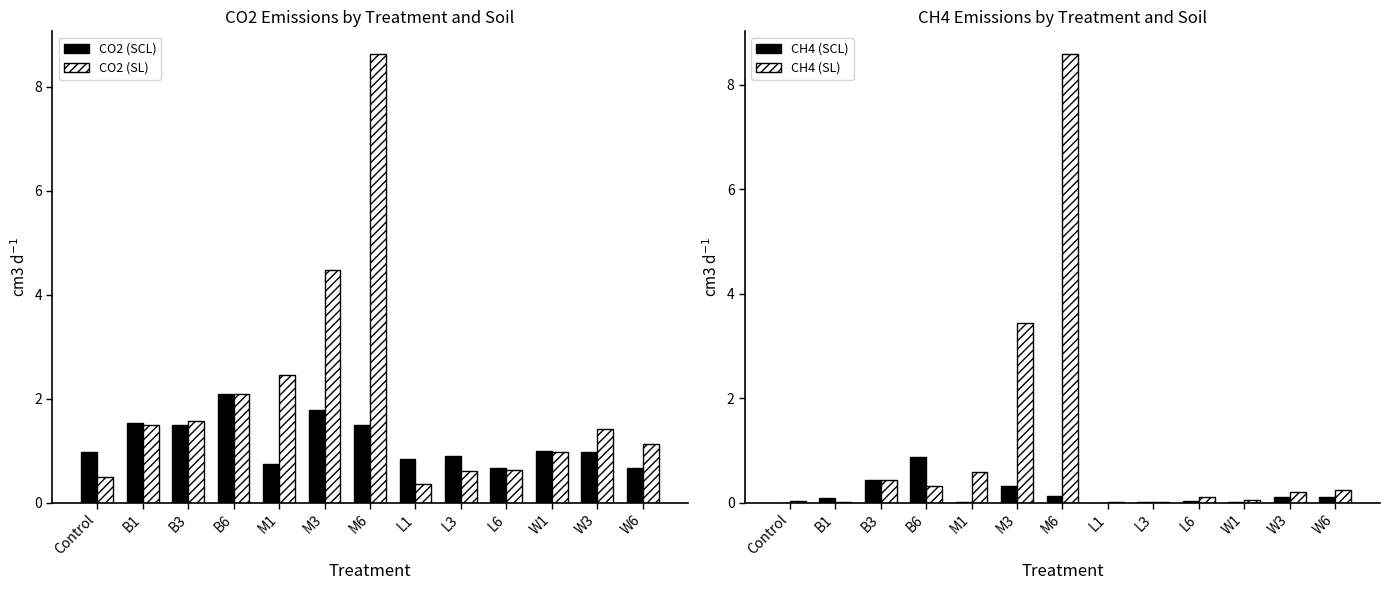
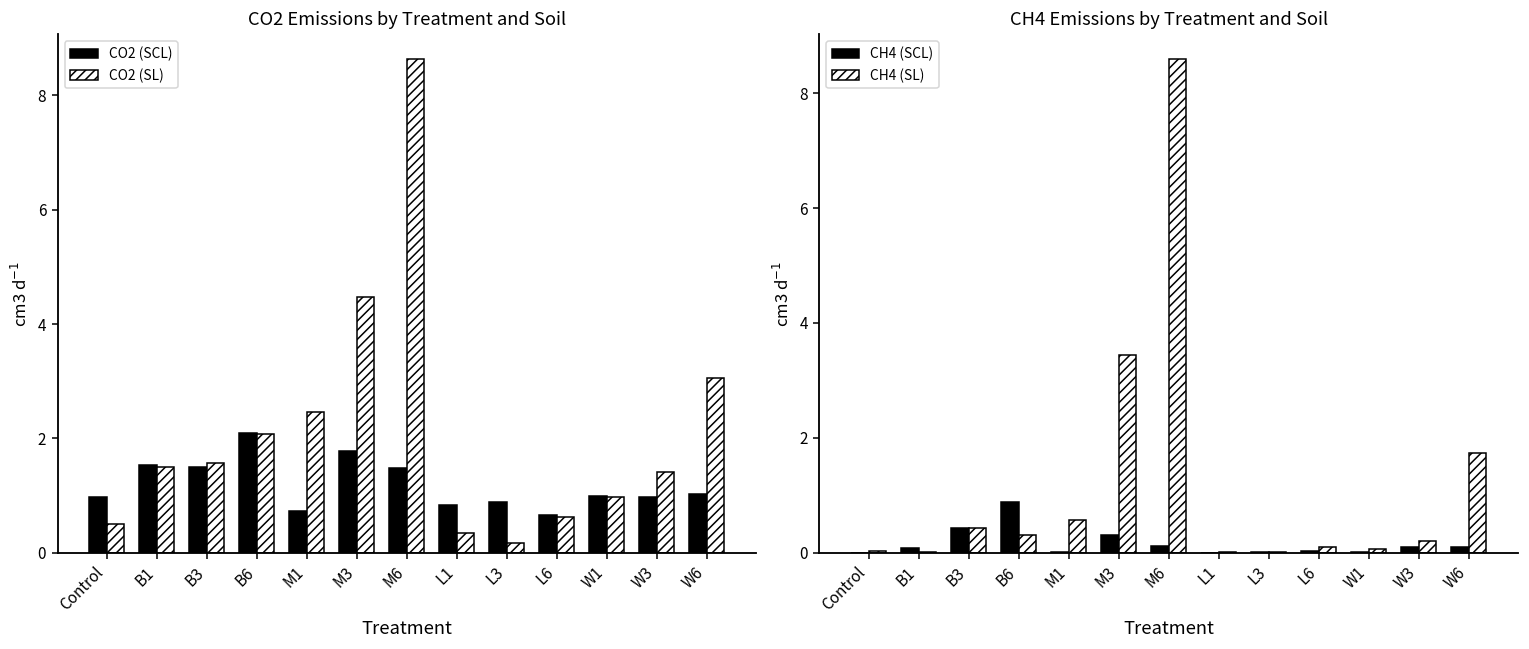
CO2 Emissions by Treatment and Soil, CO2 (SL), L3: 0.6 -> 0.2
CO2 Emissions by Treatment and Soil, CO2 (SCL), W6: 0.7 -> 1.0
CO2 Emissions by Treatment and Soil, CO2 (SL), W6: 1.1 -> 3.1
CH4 Emissions by Treatment and Soil, CH4 (SL), W6: 0.2 -> 1.7
